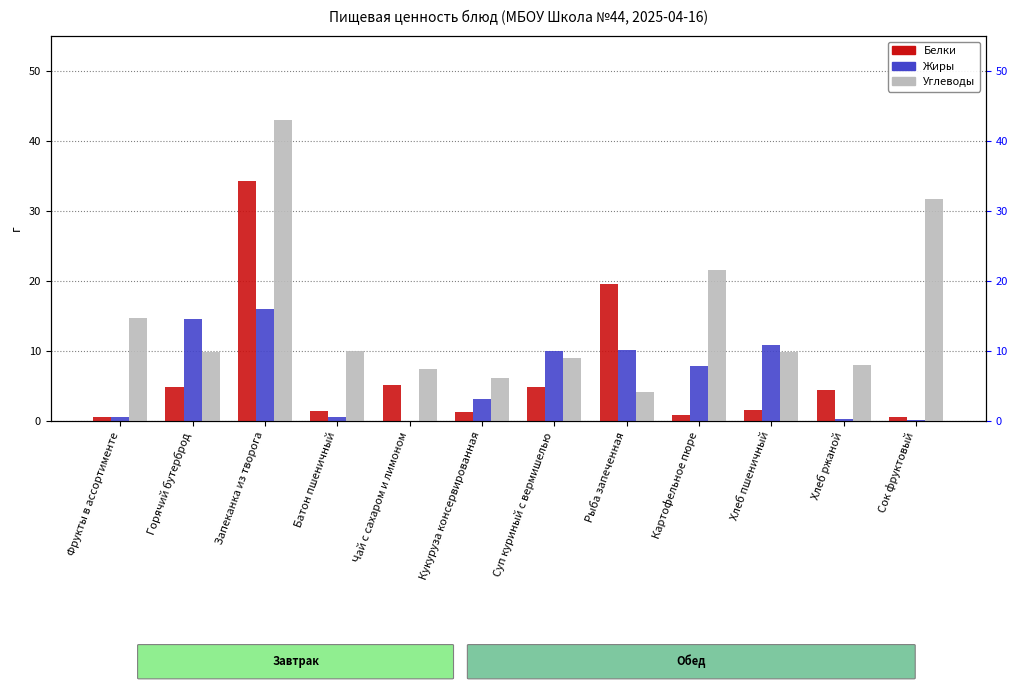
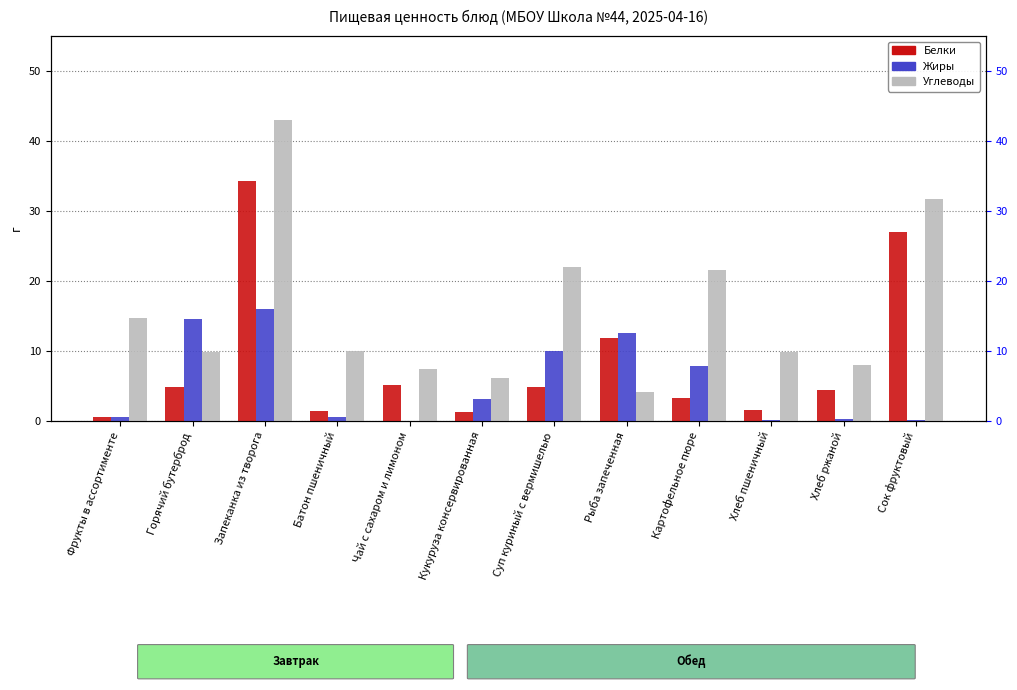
Углеводы, Суп куриный с вермишелью: 9 -> 22
Белки, Рыба запеченная: 20 -> 12
Жиры, Рыба запеченная: 10 -> 13
Белки, Картофельное пюре: 1 -> 3
Жиры, Хлеб пшеничный: 11 -> 0
Белки, Сок фруктовый: 1 -> 27
